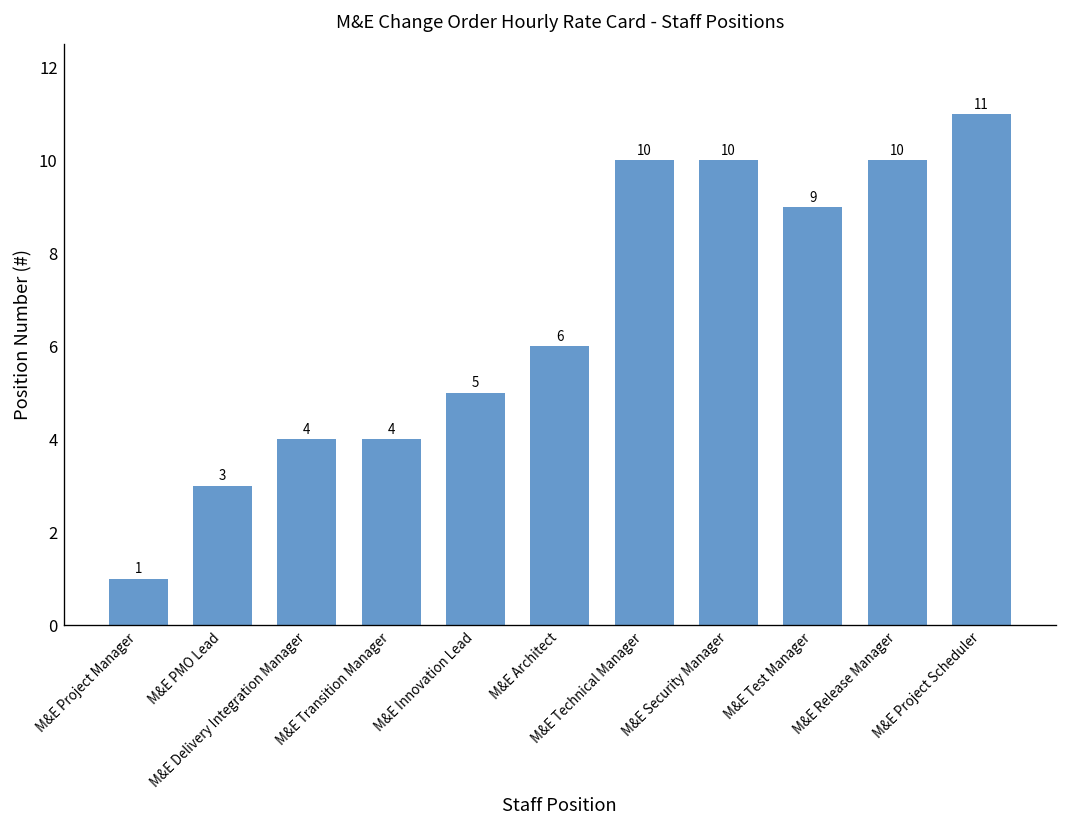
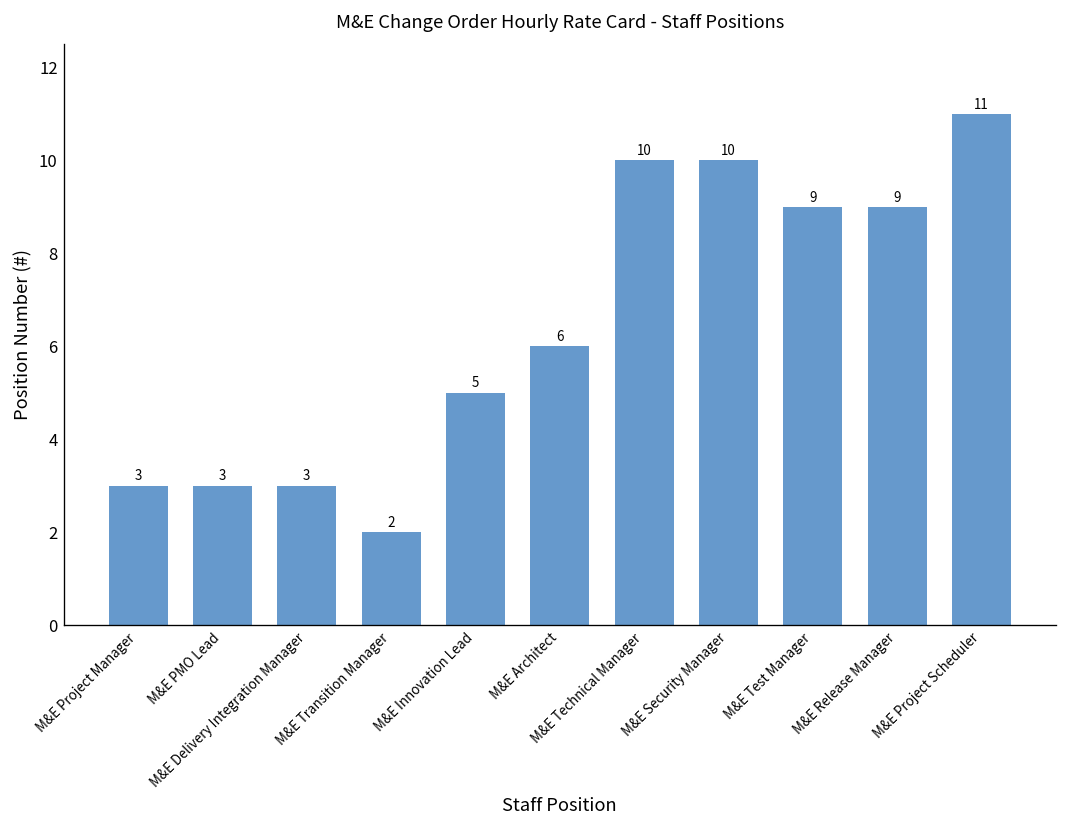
M&E Project Manager: 1 -> 3
M&E Delivery Integration Manager: 4 -> 3
M&E Transition Manager: 4 -> 2
M&E Release Manager: 10 -> 9
